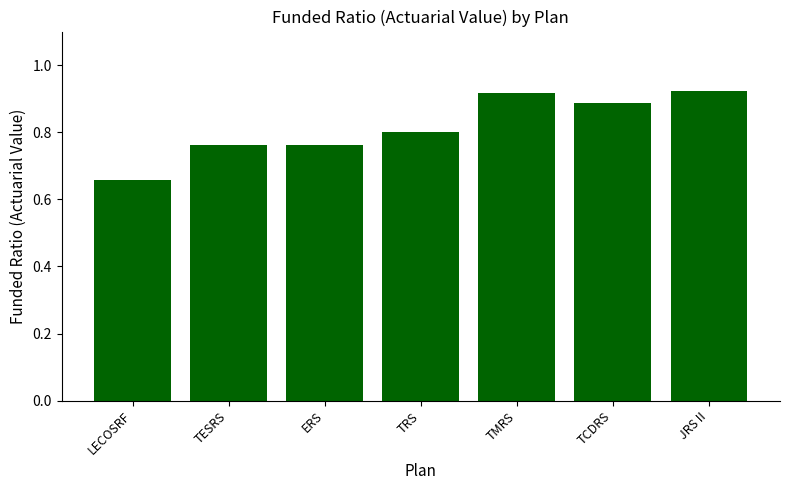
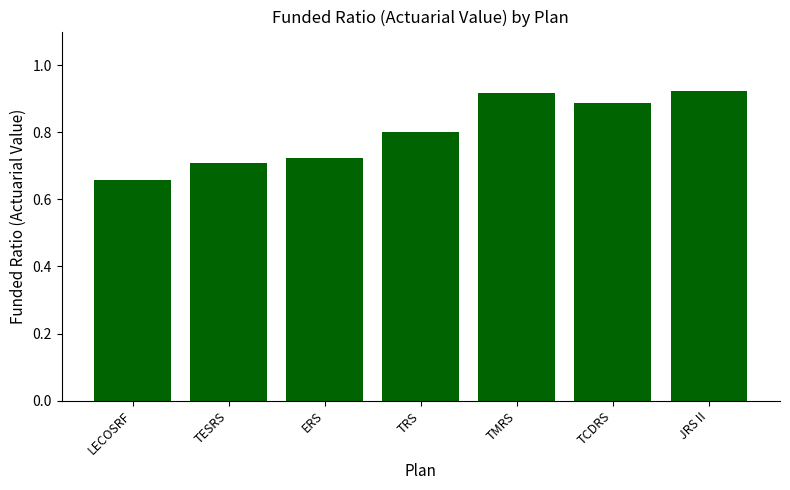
TESRS: 0.76 -> 0.71
ERS: 0.76 -> 0.72
